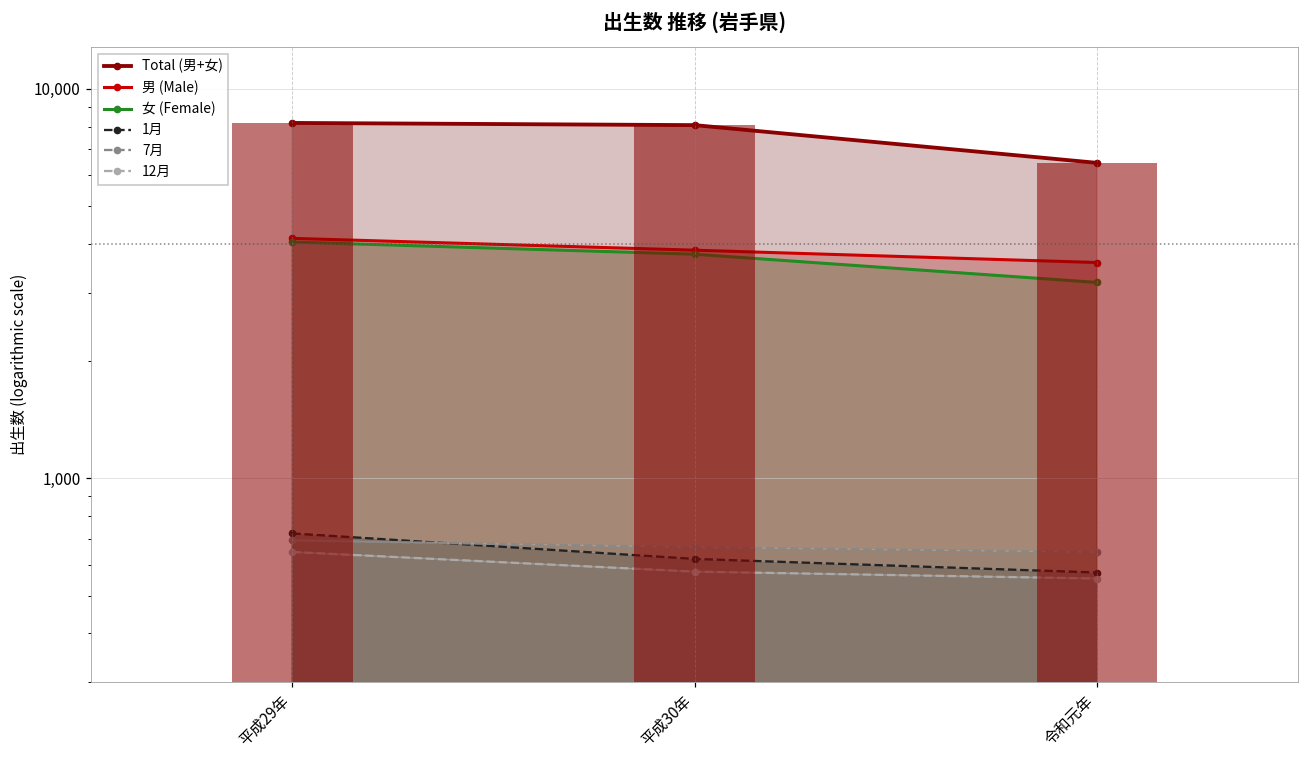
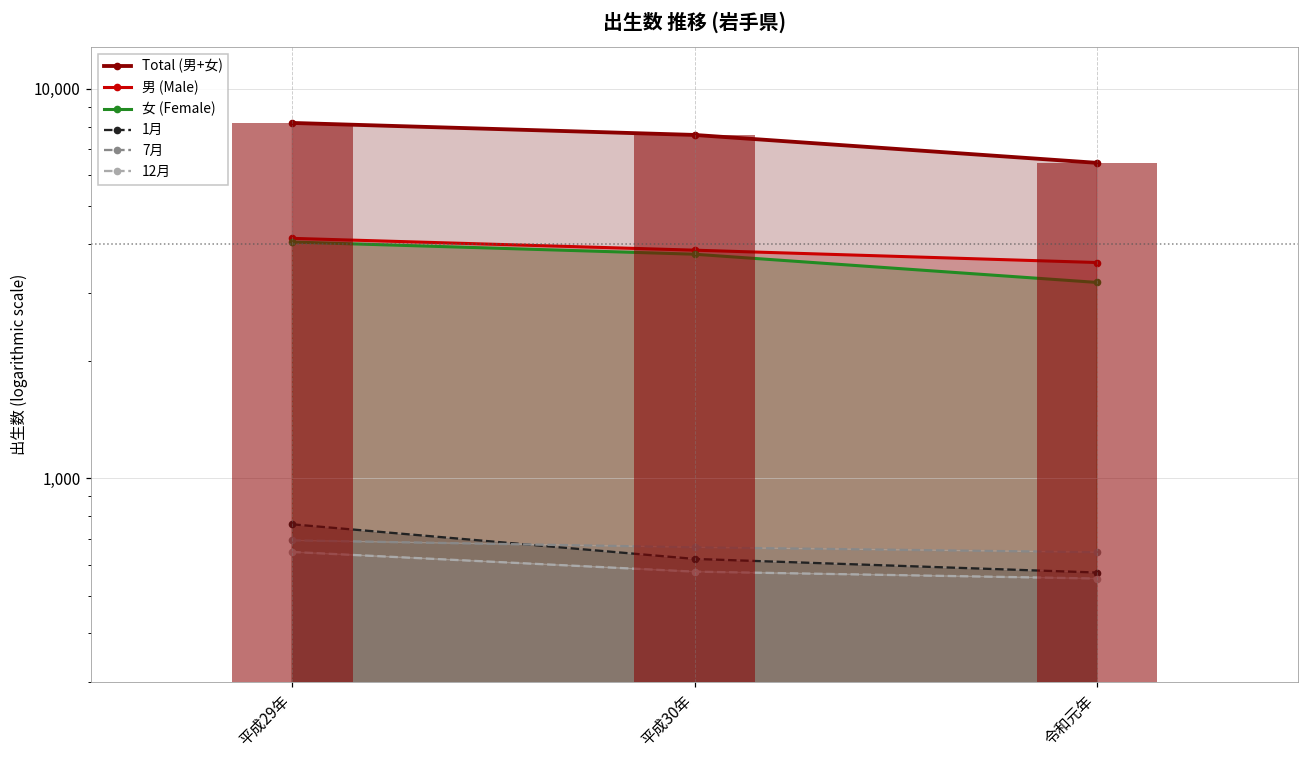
1月, 平成29年: 720 -> 760
Total (男+女), 平成30年: 8,100 -> 7,600
